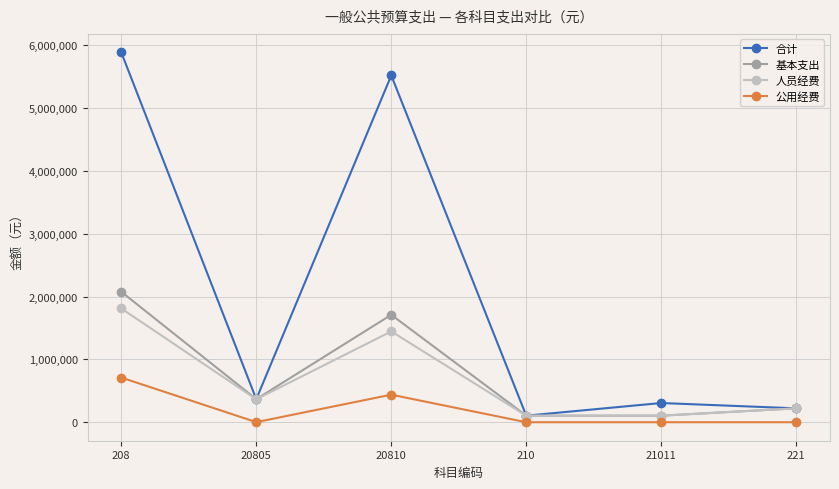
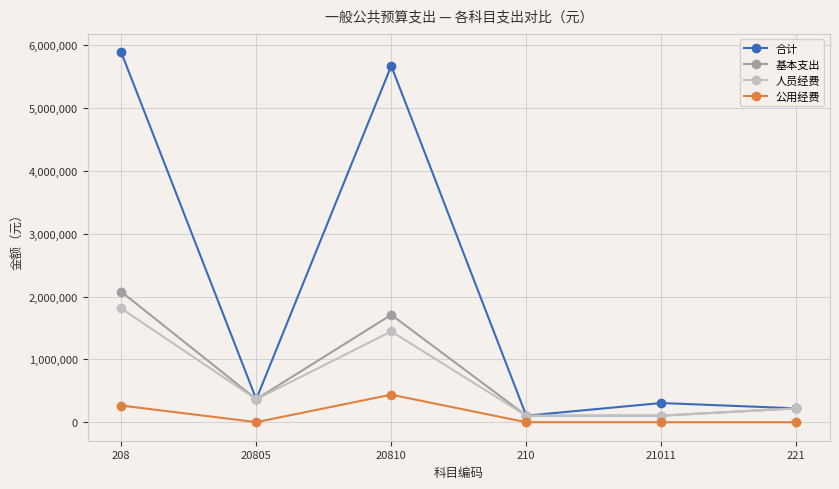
公用经费, 208: 700,000 -> 300,000
合计, 20810: 5,500,000 -> 5,700,000
